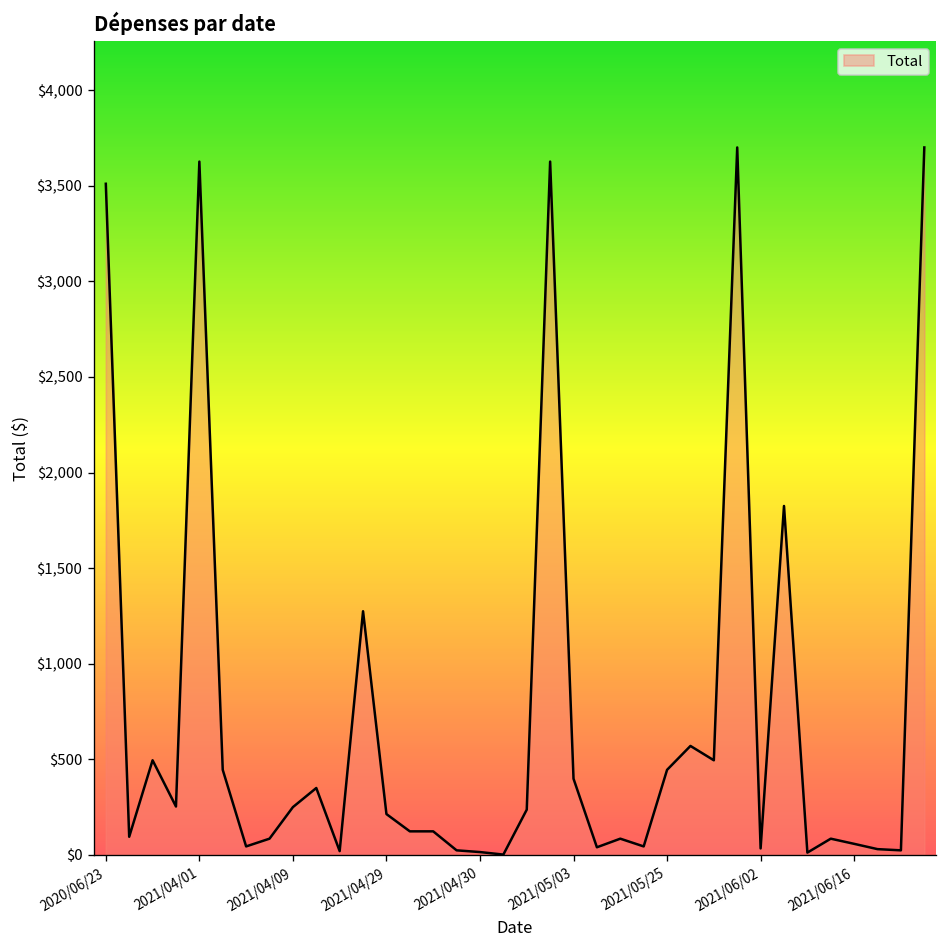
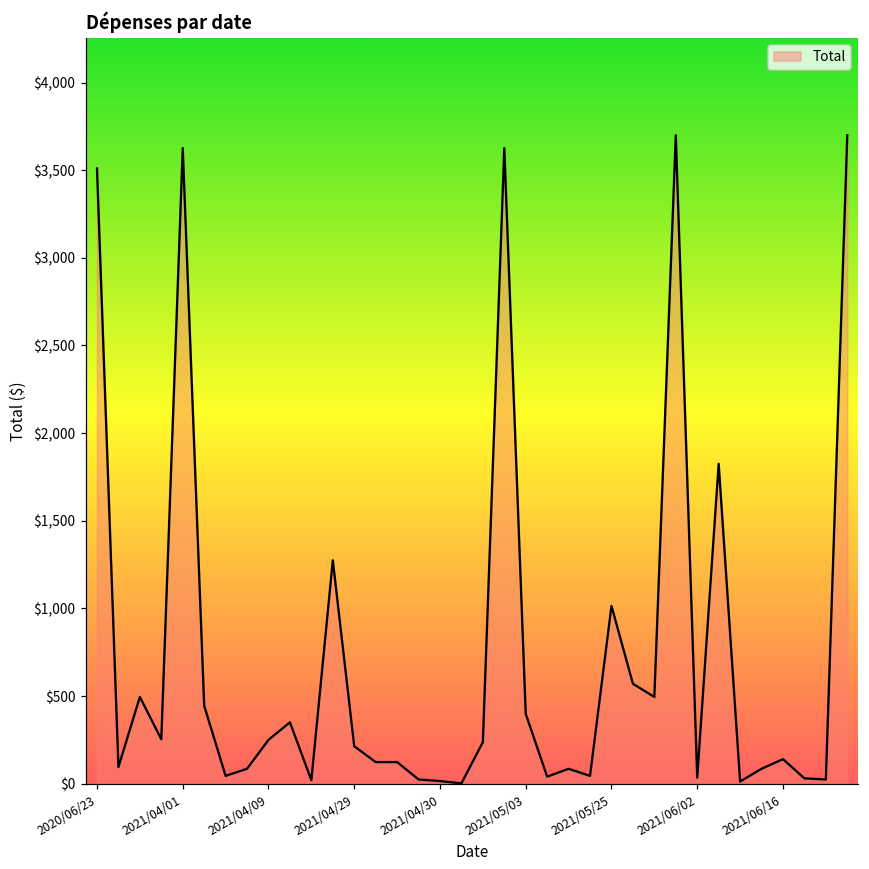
2021/05/25: $450 -> $1,010
2021/06/16: $60 -> $140
